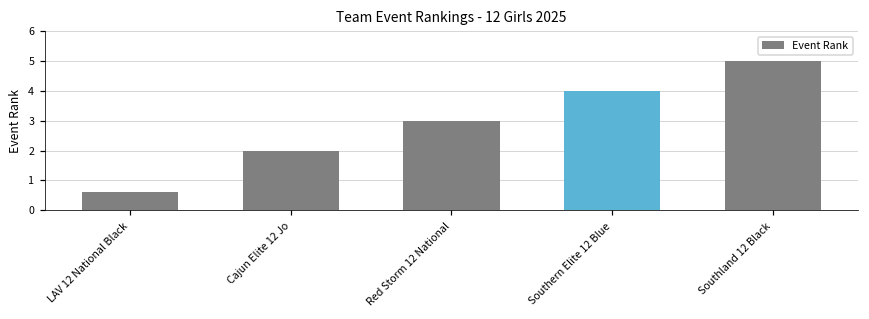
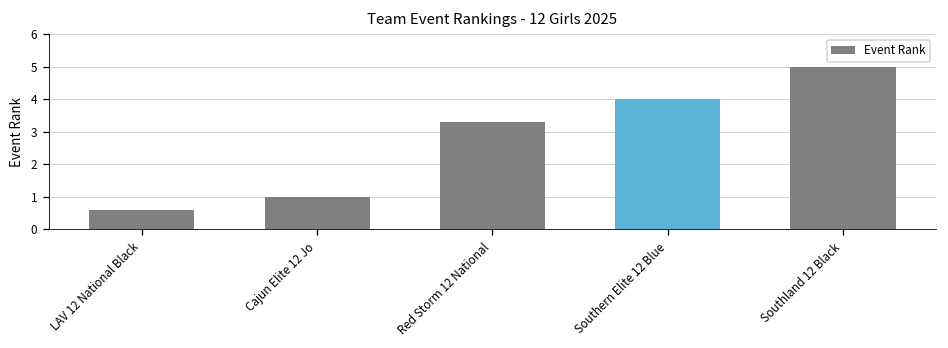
Cajun Elite 12 Jo: 2 -> 1
Red Storm 12 National: 3.0 -> 3.3
